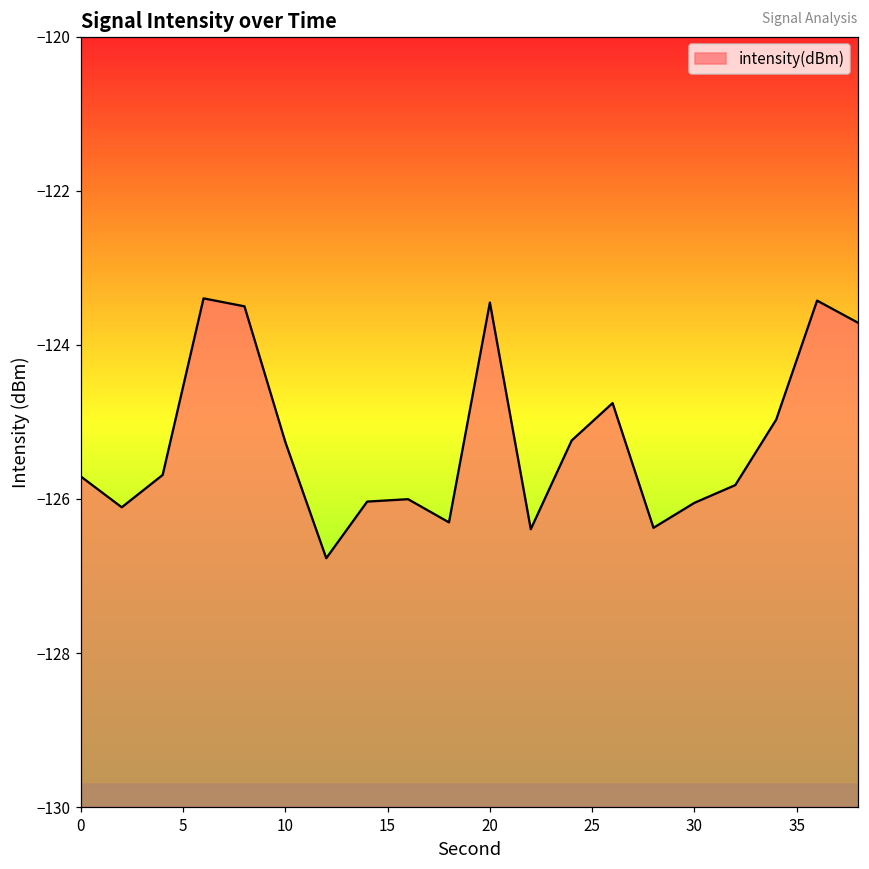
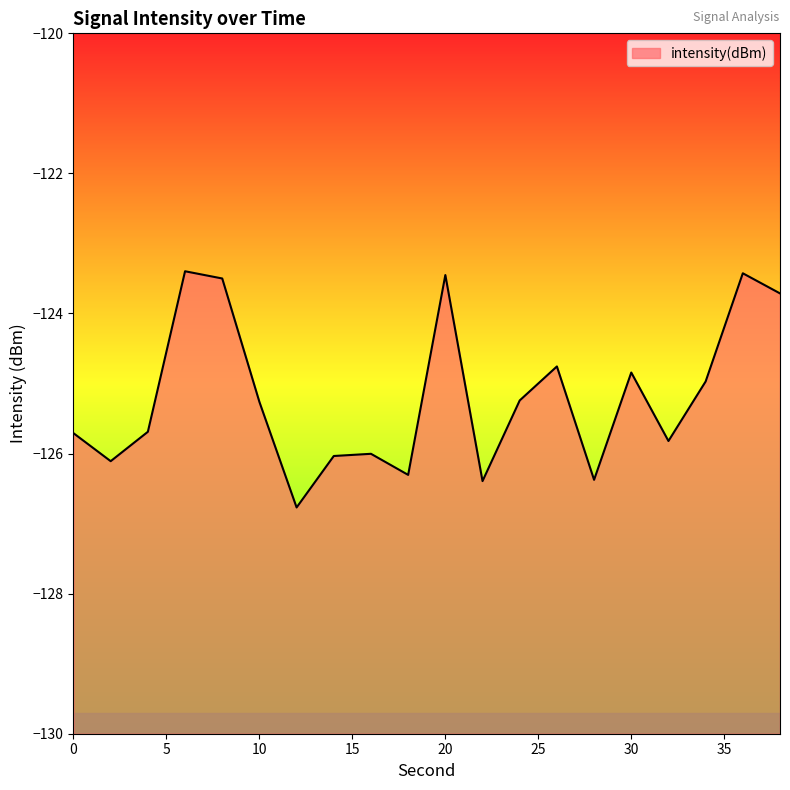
30: -126.1 -> -124.8
